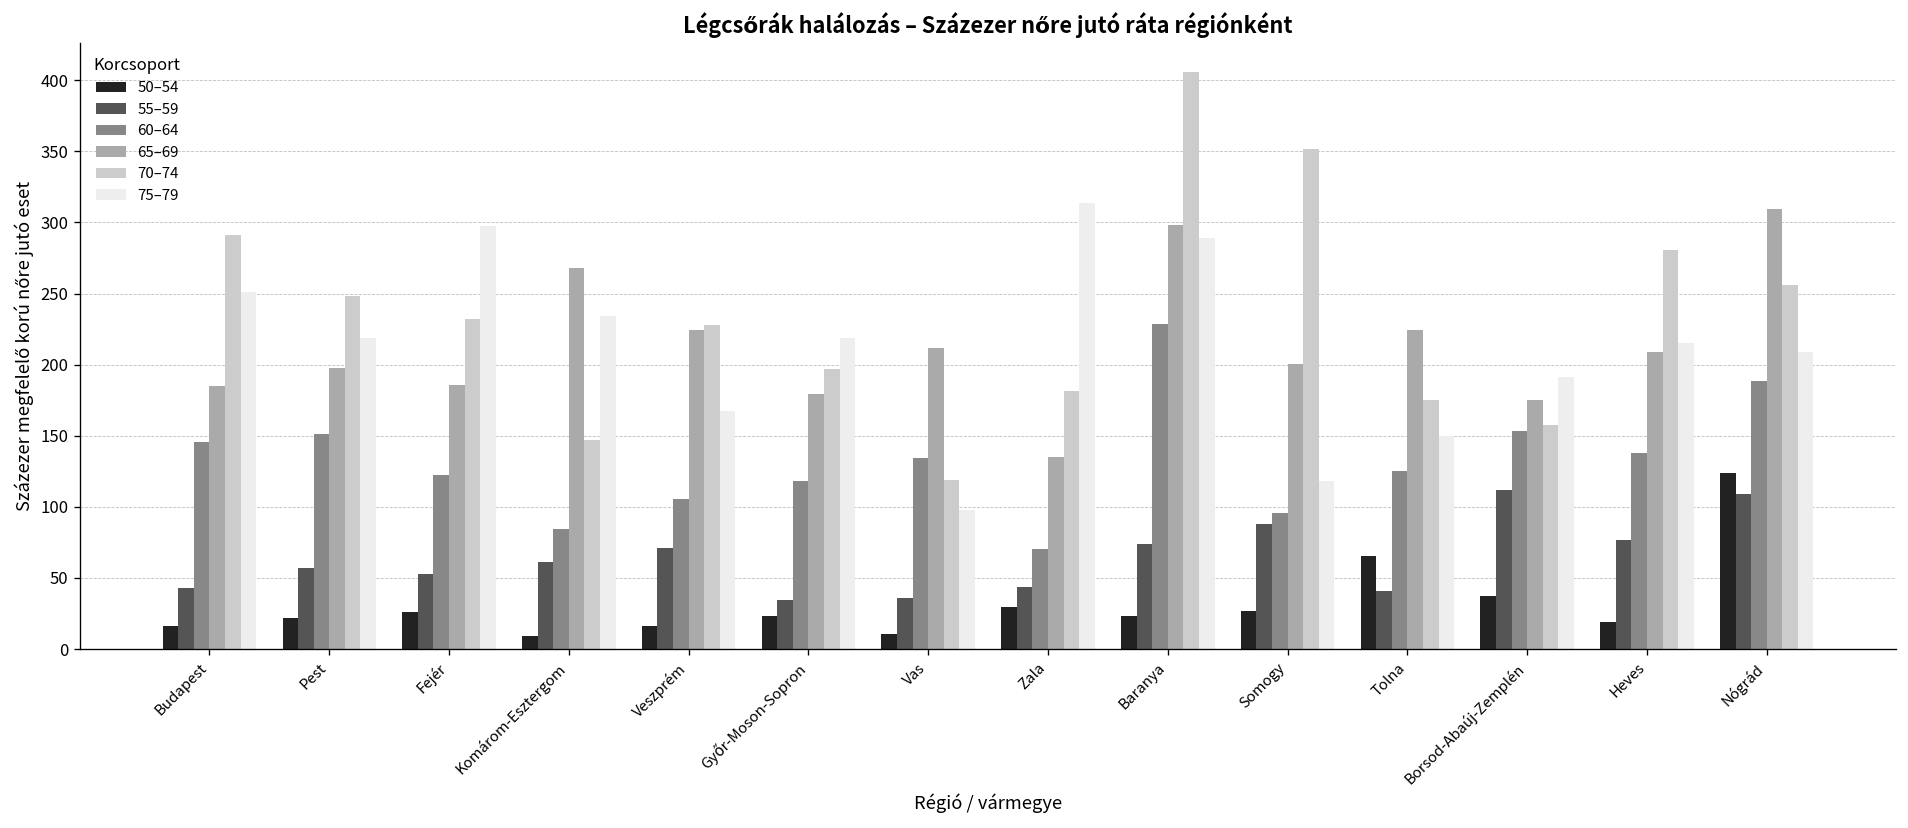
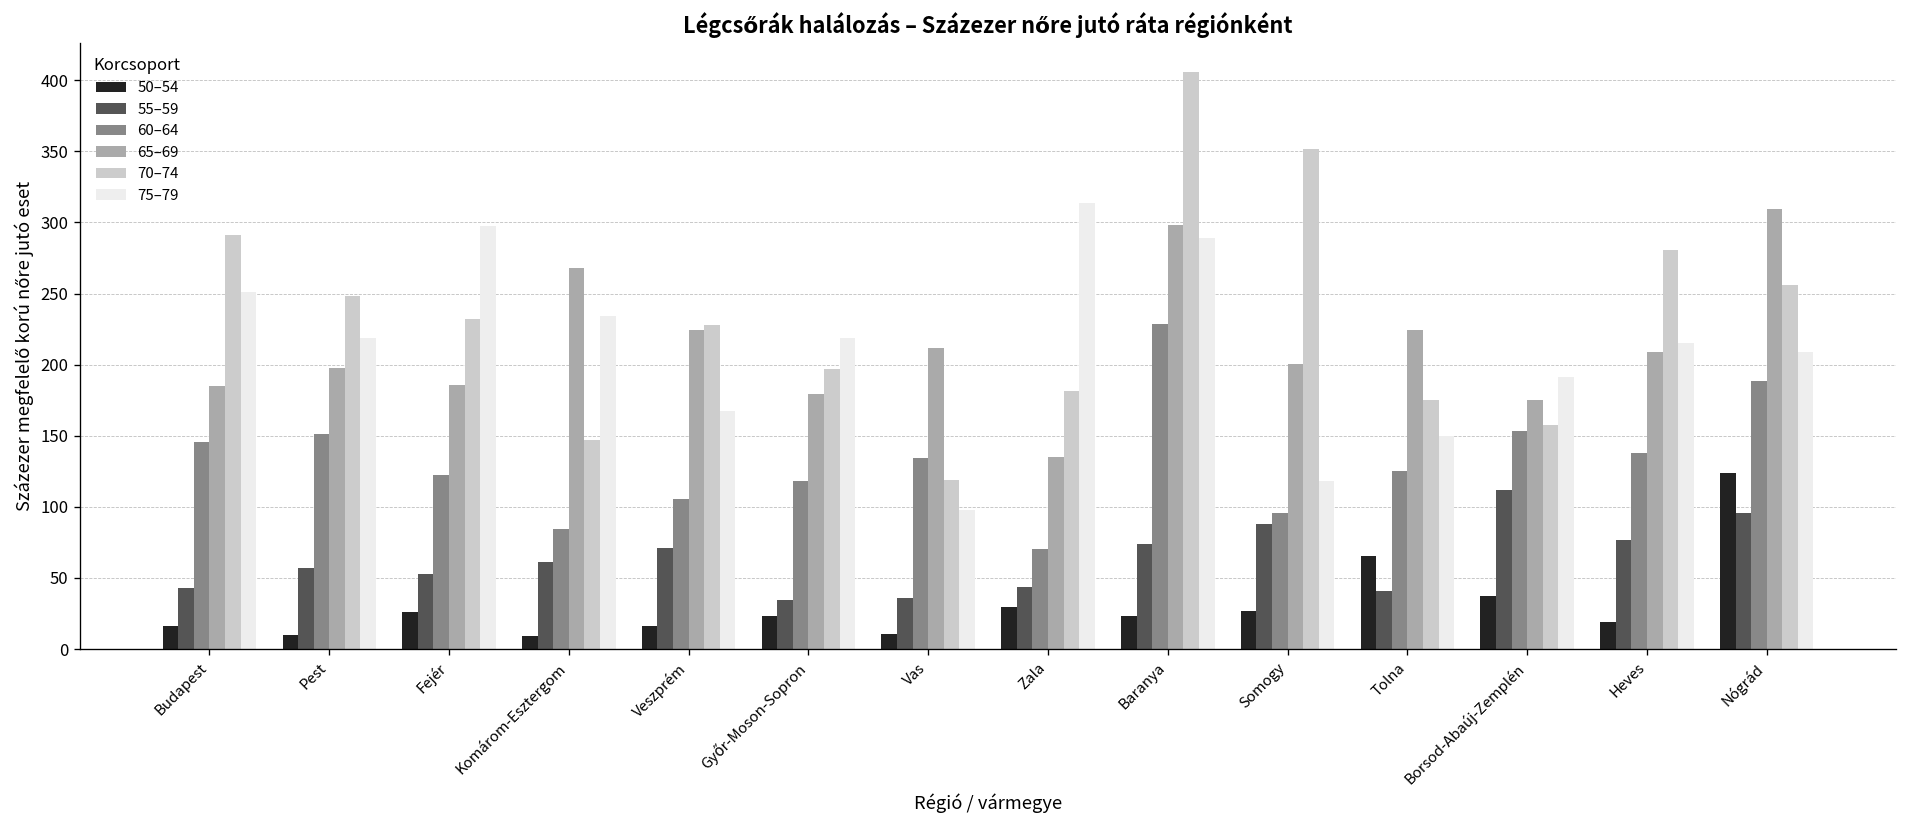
50–54, Pest: 22 -> 10
55–59, Nógrád: 109 -> 96
